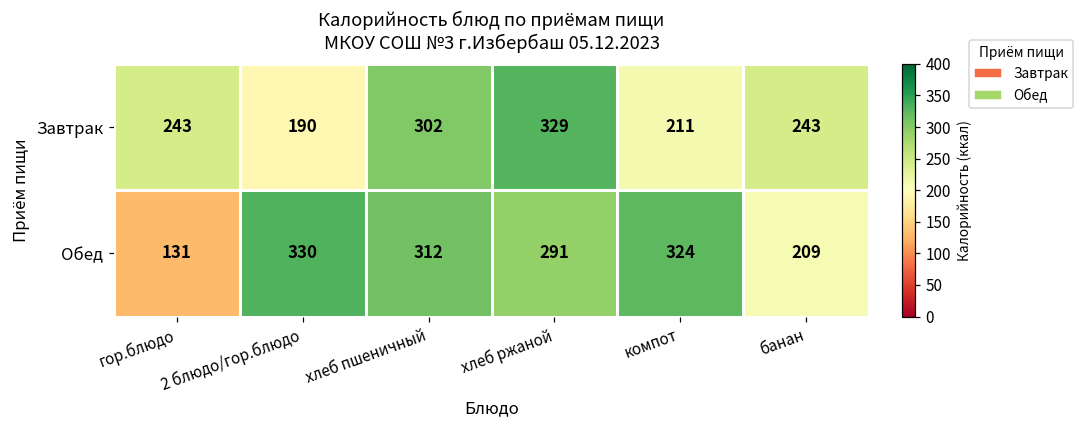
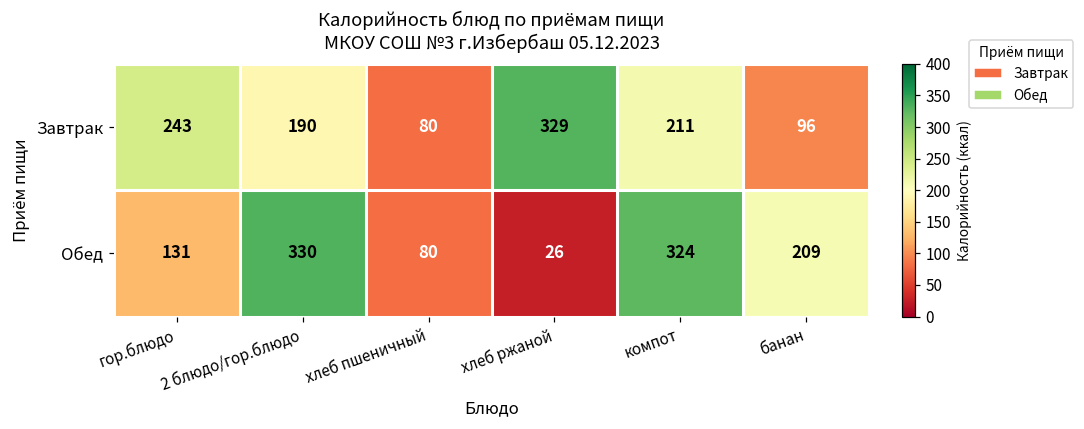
Завтрак, хлеб пшеничный: 302 -> 80
Завтрак, банан: 243 -> 96
Обед, хлеб пшеничный: 312 -> 80
Обед, хлеб ржаной: 291 -> 26
